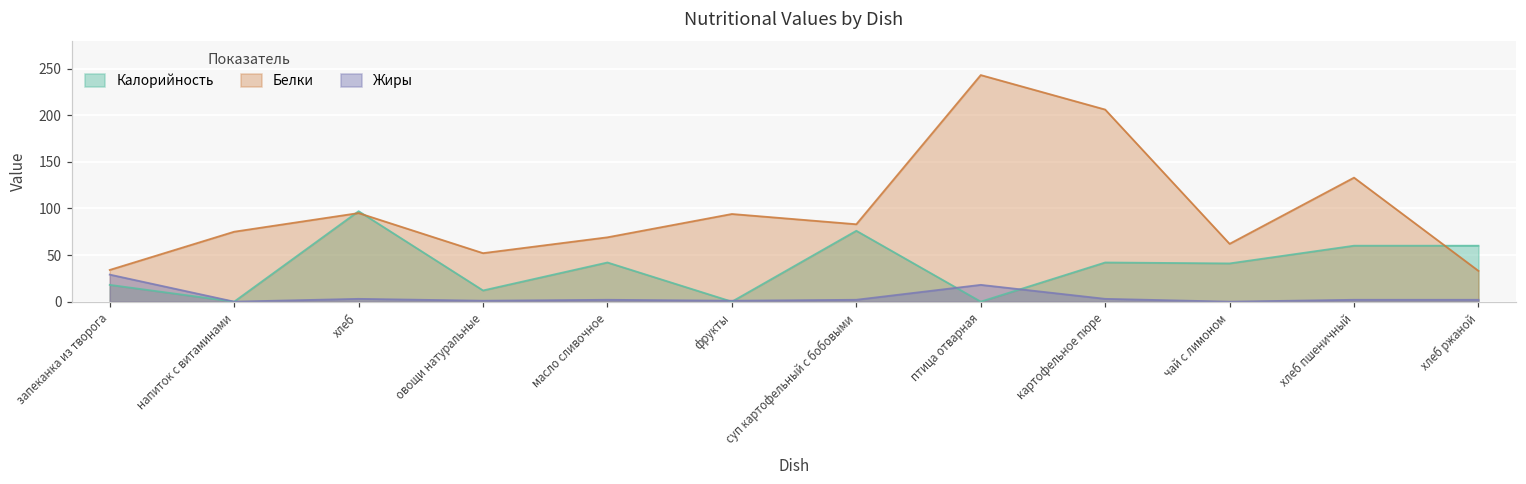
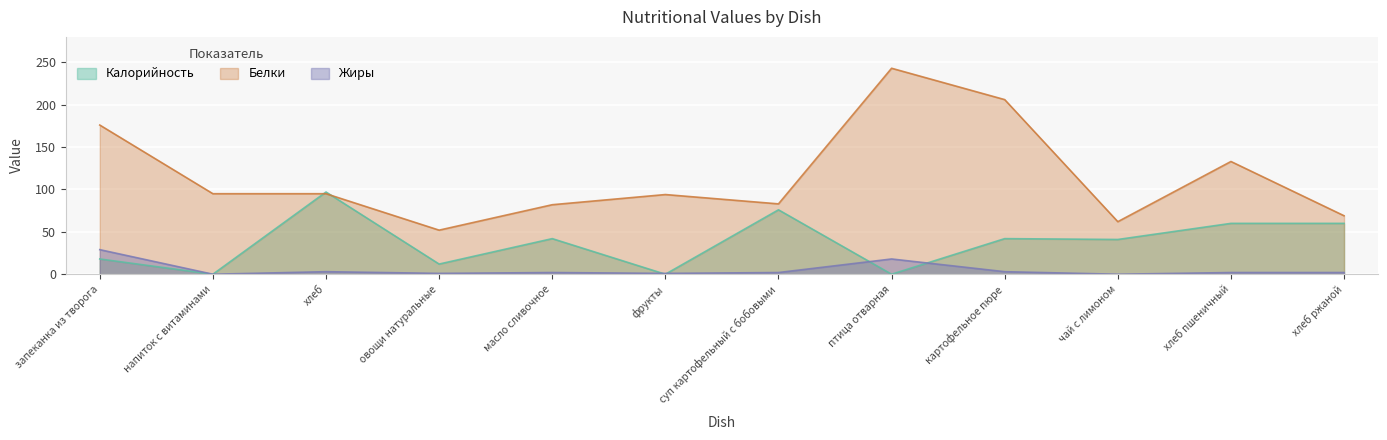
Белки, запеканка из творога: 30 -> 180
Белки, напиток с витаминами: 80 -> 100
Белки, масло сливочное: 70 -> 80
Белки, хлеб ржаной: 30 -> 70
